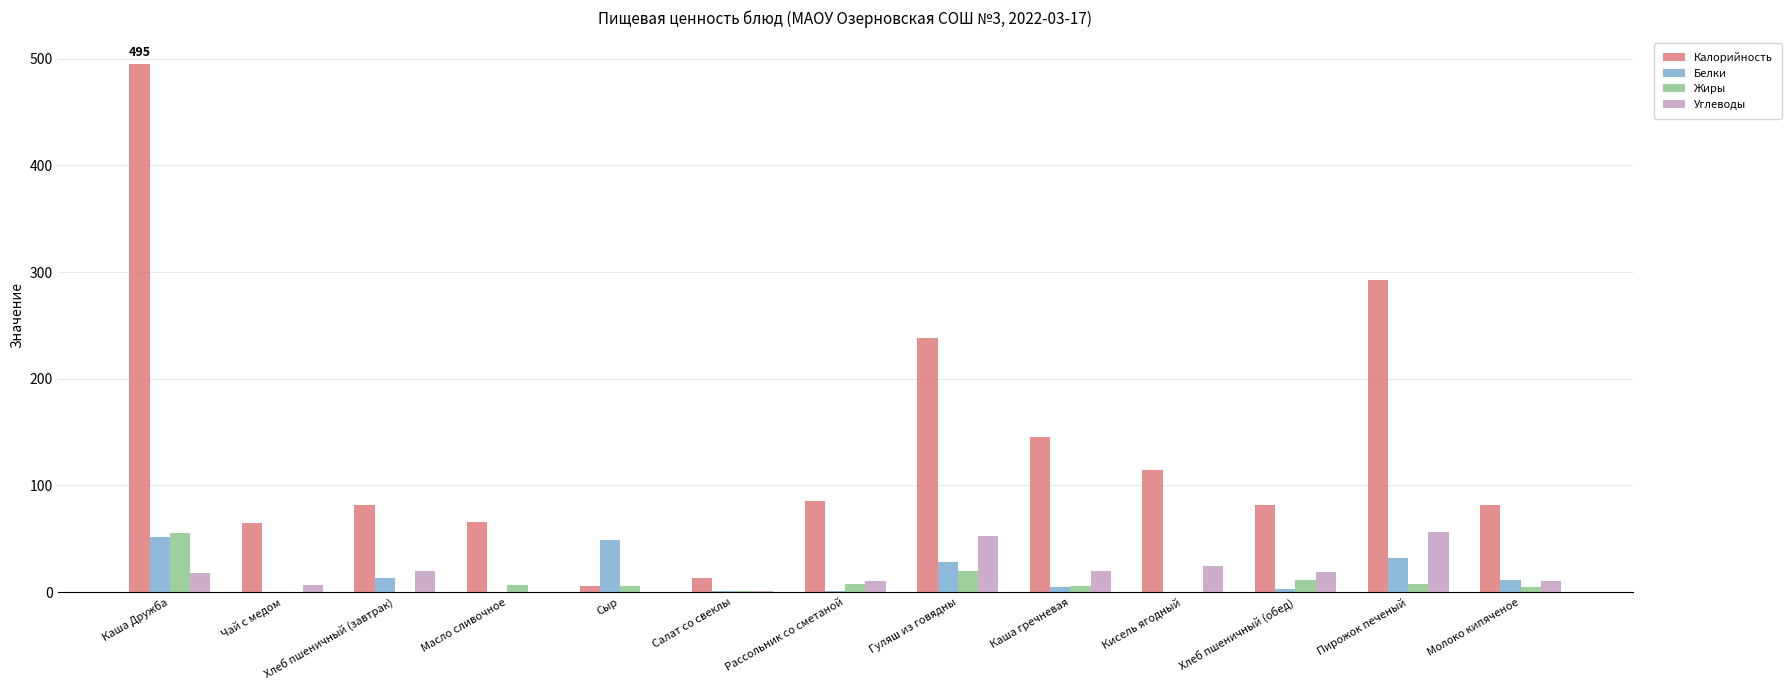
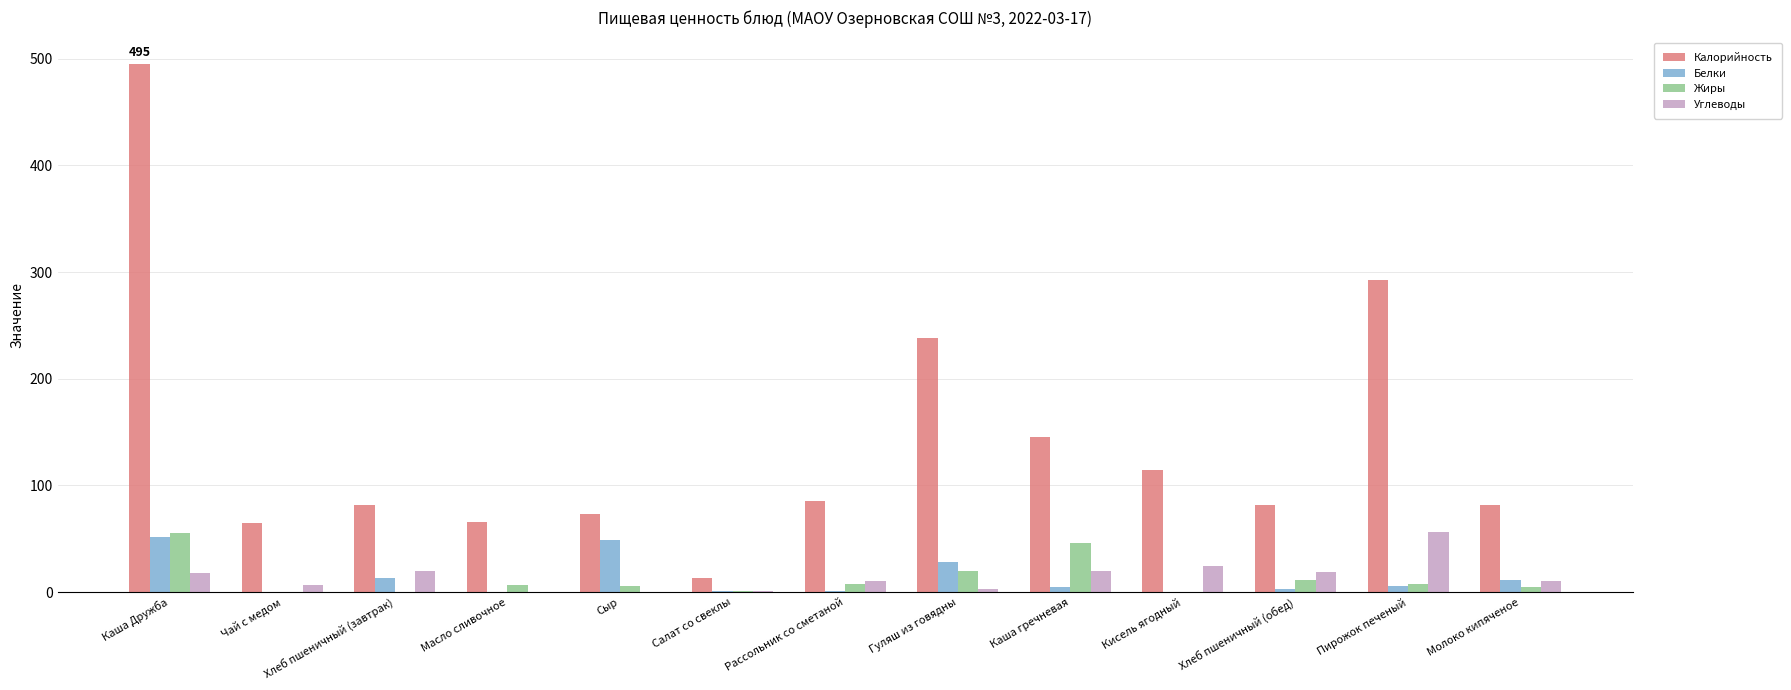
Калорийность, Сыр: 6 -> 73
Углеводы, Гуляш из говядны: 53 -> 3
Жиры, Каша гречневая: 6 -> 46
Белки, Пирожок печеный: 32 -> 6
